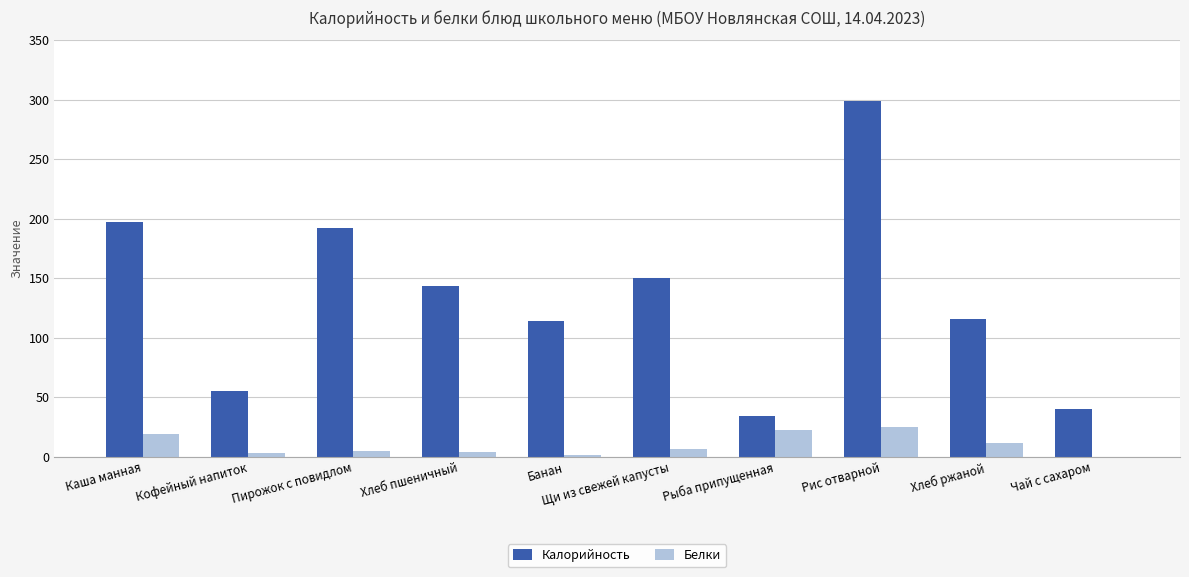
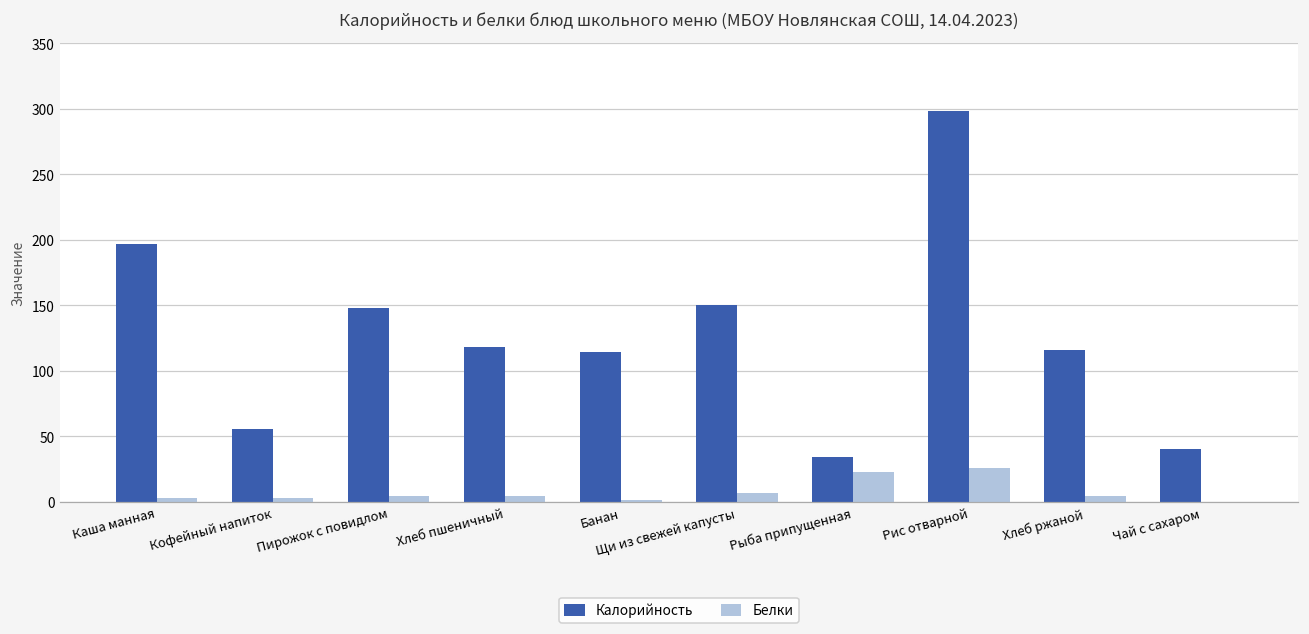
Белки, Каша манная: 19 -> 3
Калорийность, Пирожок с повидлом: 193 -> 148
Калорийность, Хлеб пшеничный: 143 -> 118
Белки, Хлеб ржаной: 12 -> 4
